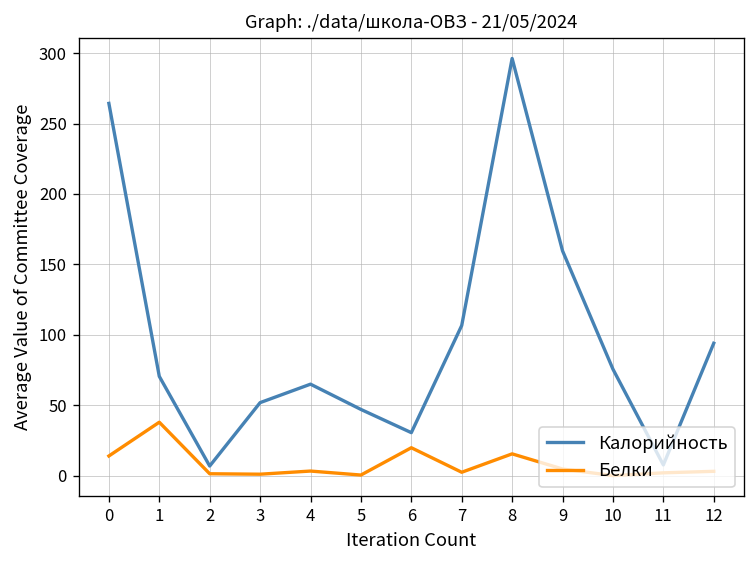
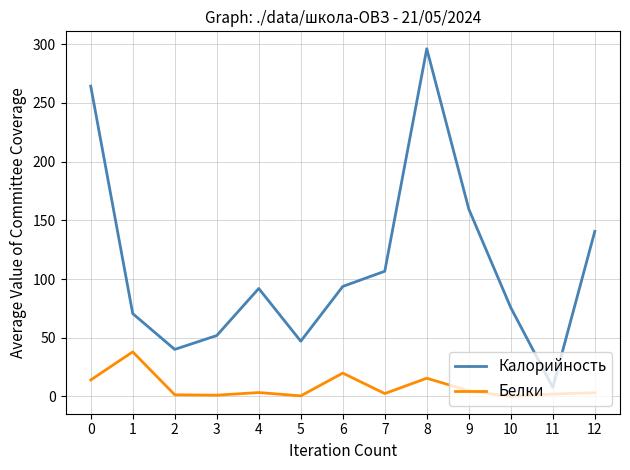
Калорийность, 2: 7 -> 40
Калорийность, 4: 65 -> 92
Калорийность, 6: 31 -> 94
Калорийность, 12: 94 -> 141
